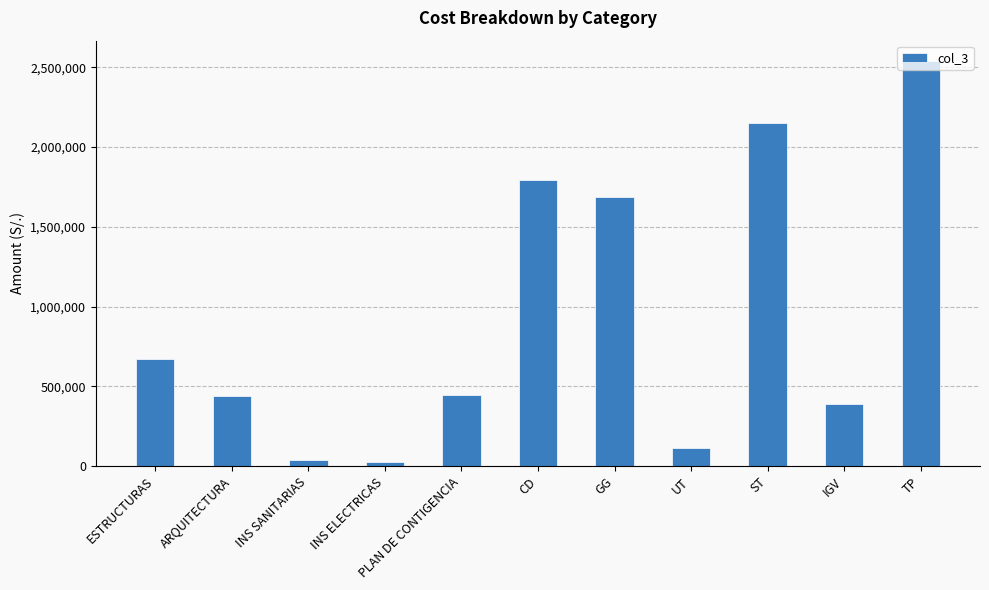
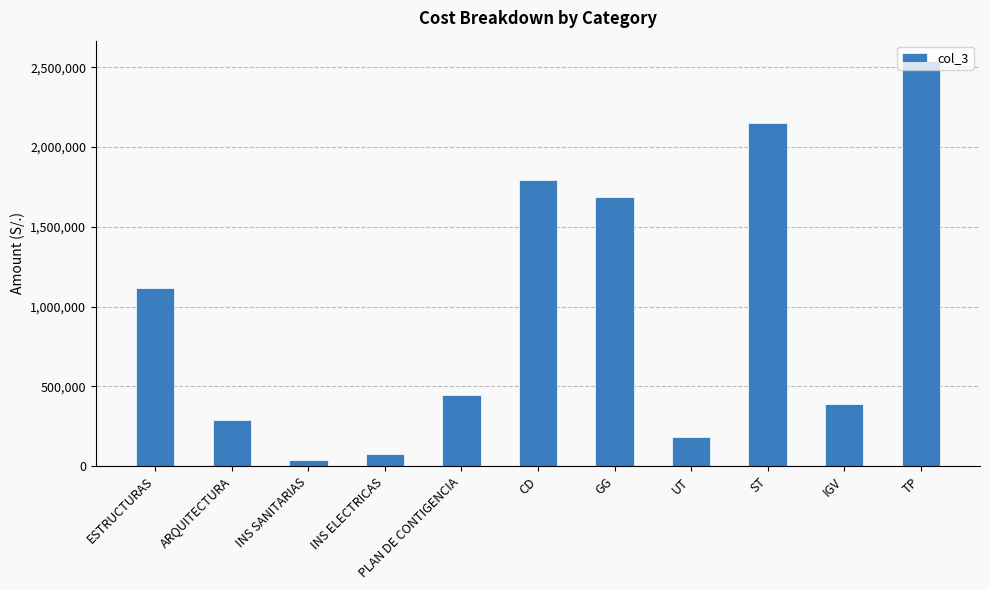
ESTRUCTURAS: 670,000 -> 1,110,000
ARQUITECTURA: 440,000 -> 290,000
INS ELECTRICAS: 30,000 -> 80,000
UT: 120,000 -> 180,000
